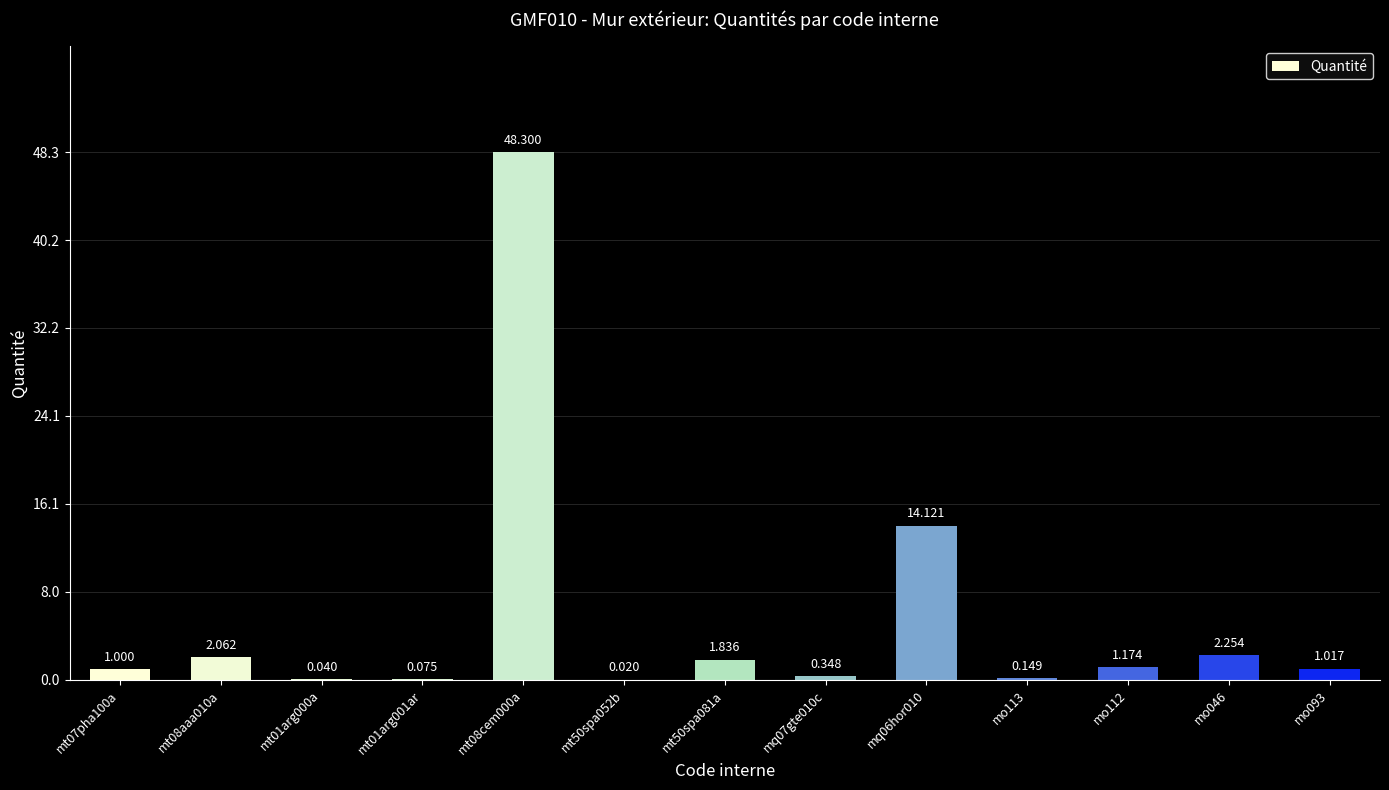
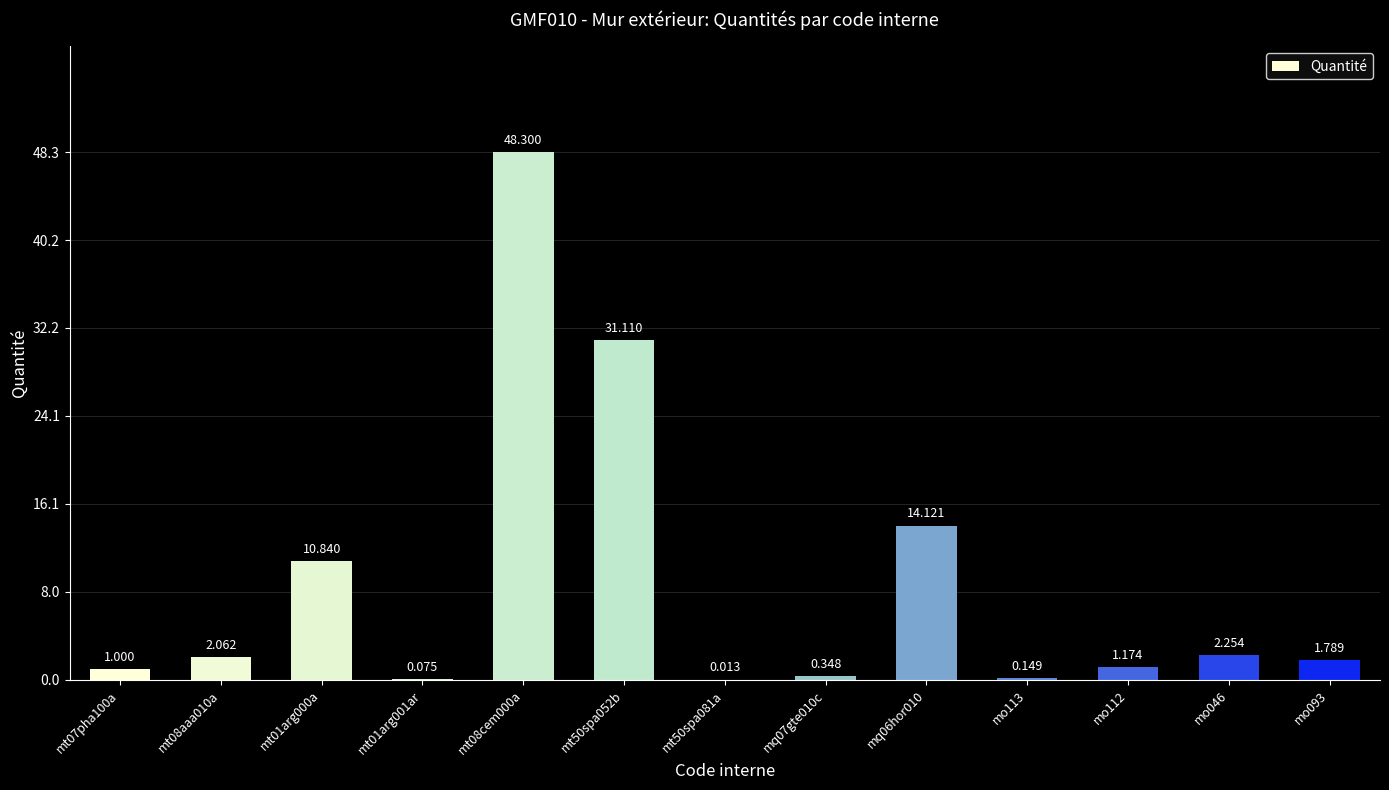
mt01arg000a: 0.040 -> 10.840
mt50spa052b: 0.020 -> 31.110
mt50spa081a: 1.836 -> 0.013
mo093: 1.017 -> 1.789
